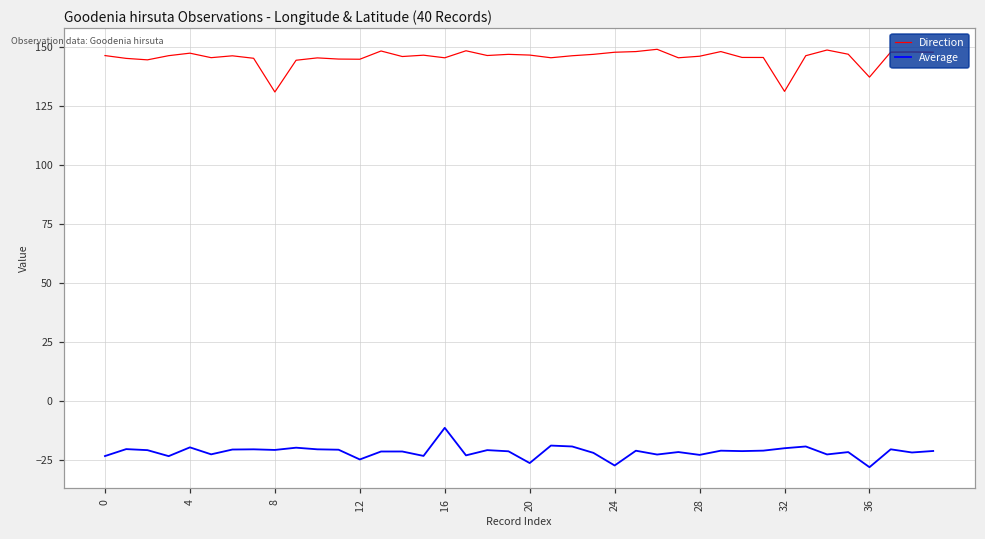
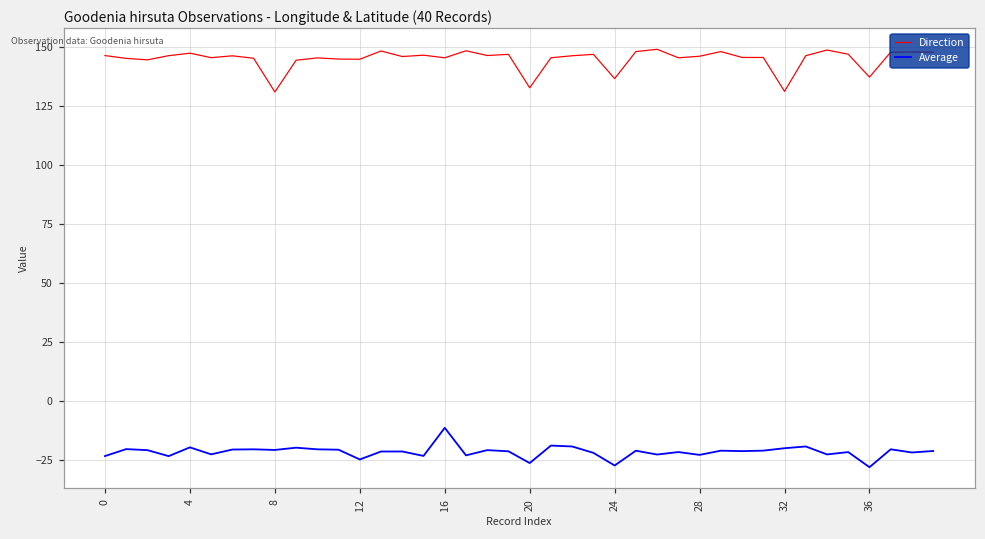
Direction, 20: 147 -> 133
Direction, 24: 148 -> 137
